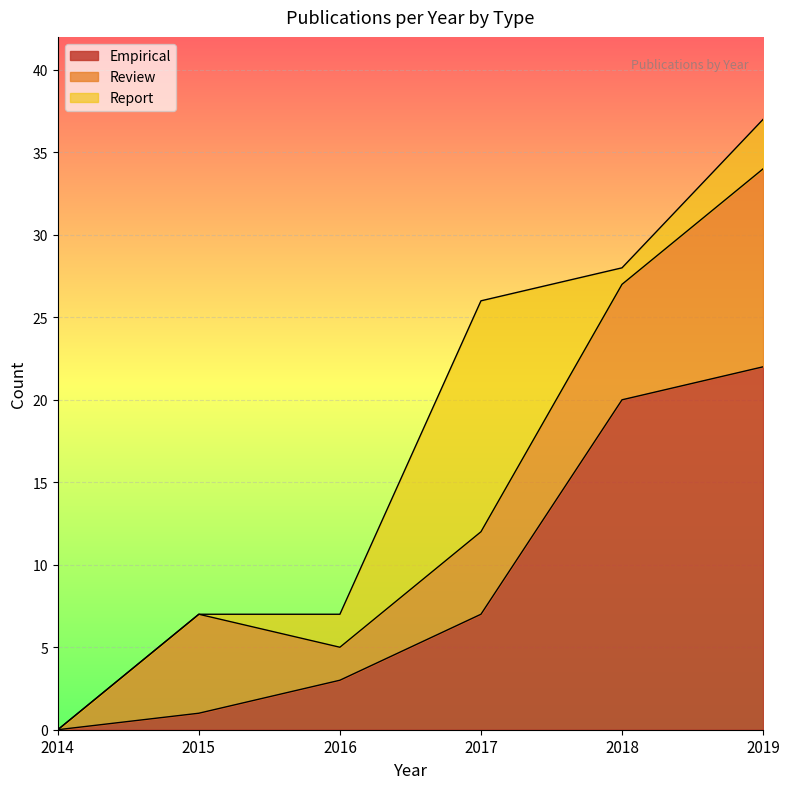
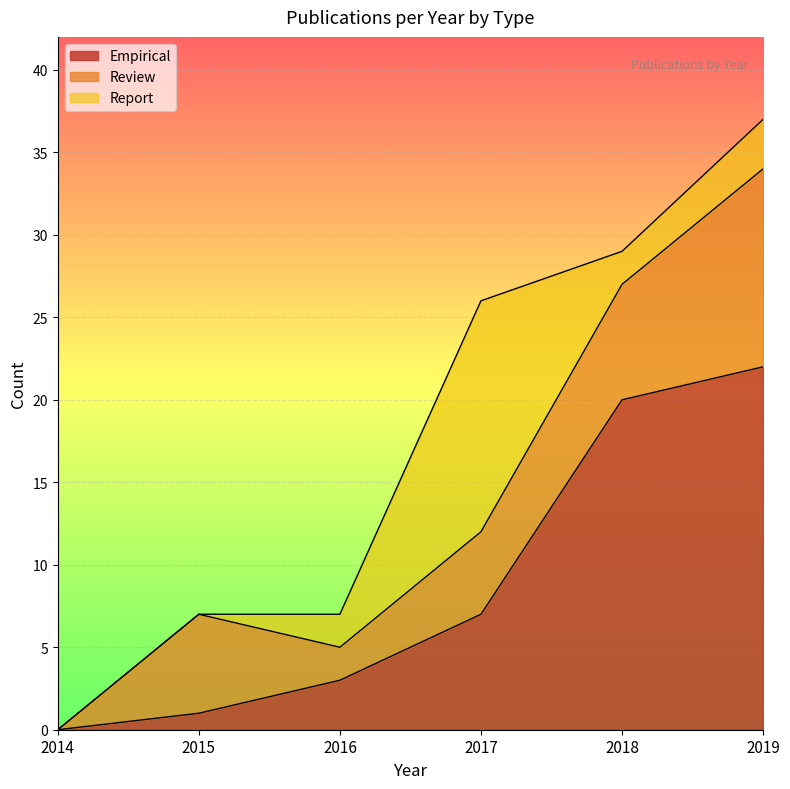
Report, 2018: 1 -> 2
